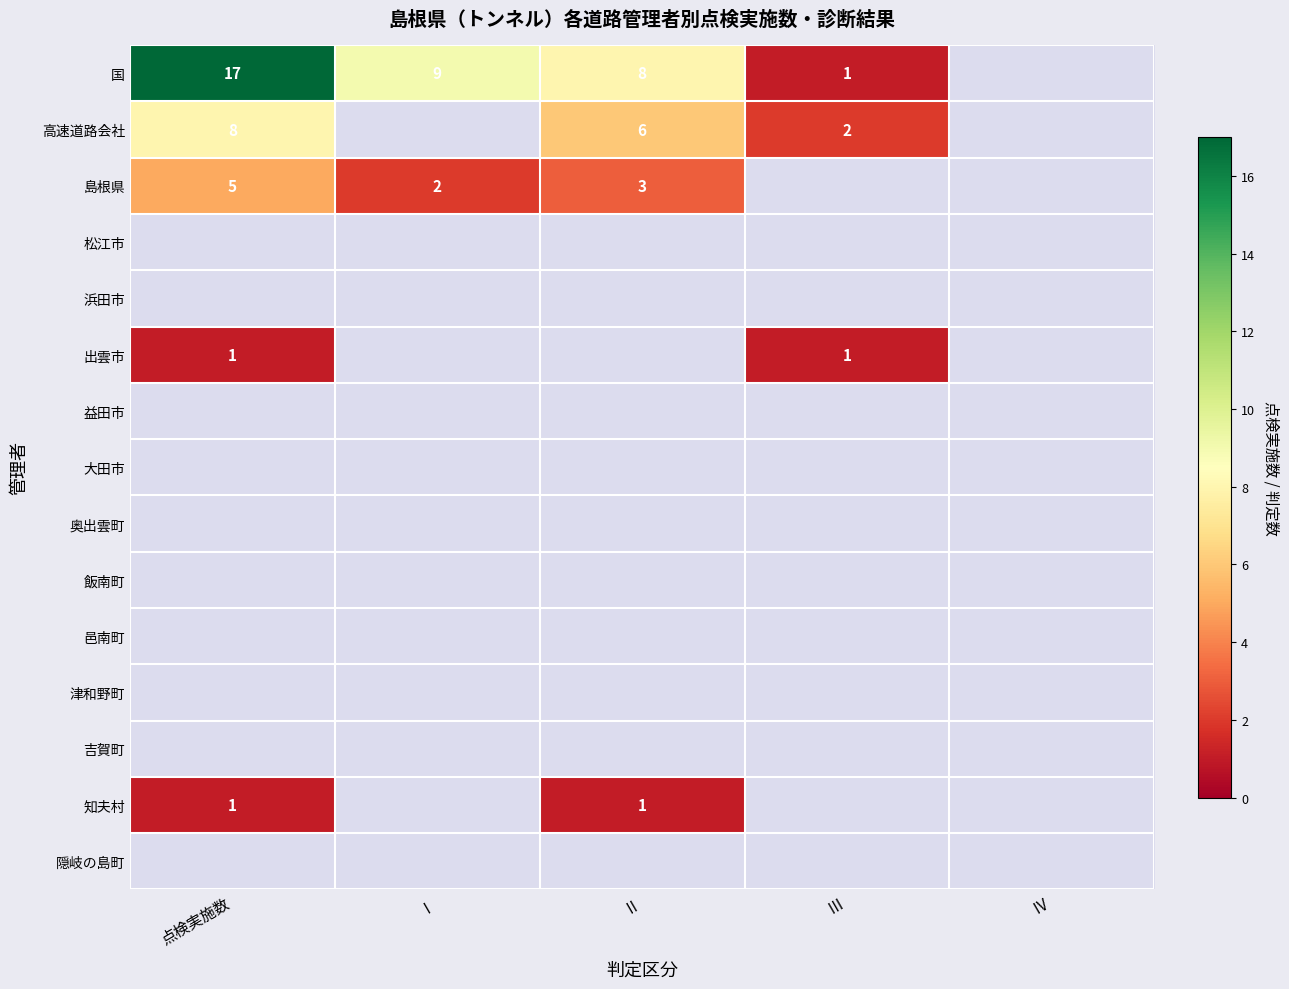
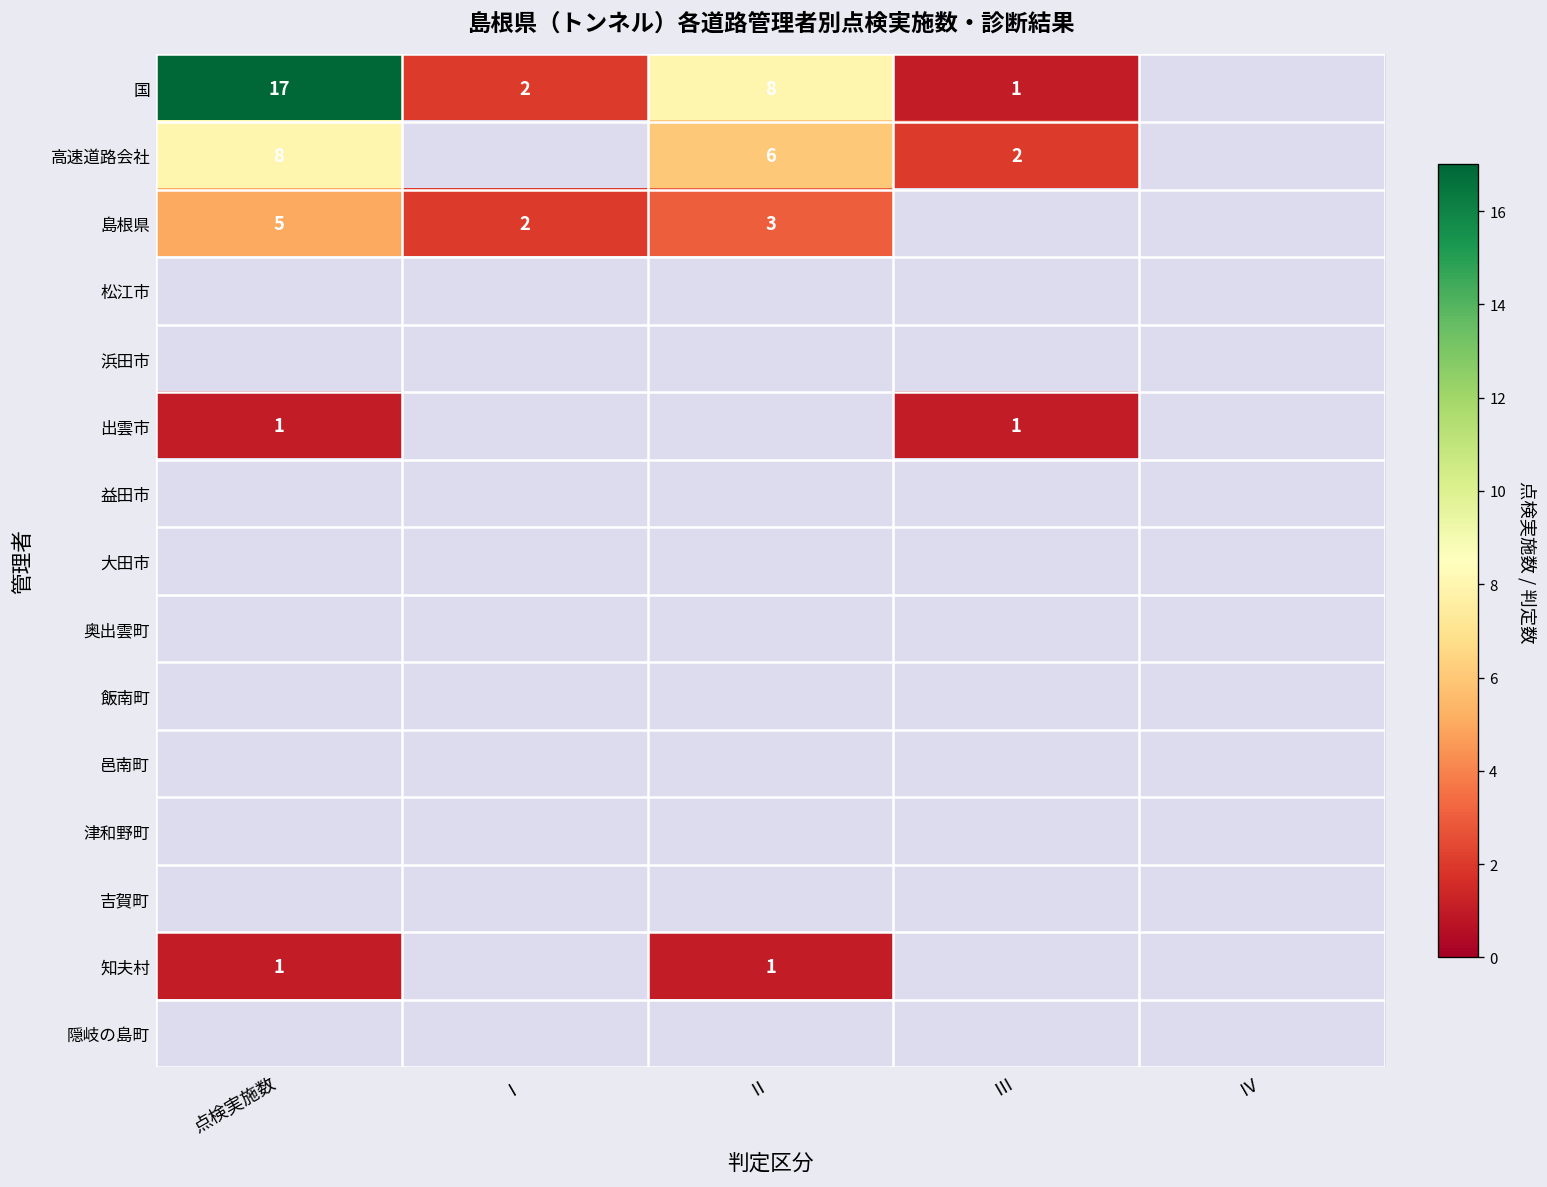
国, Ⅰ: 9 -> 2
